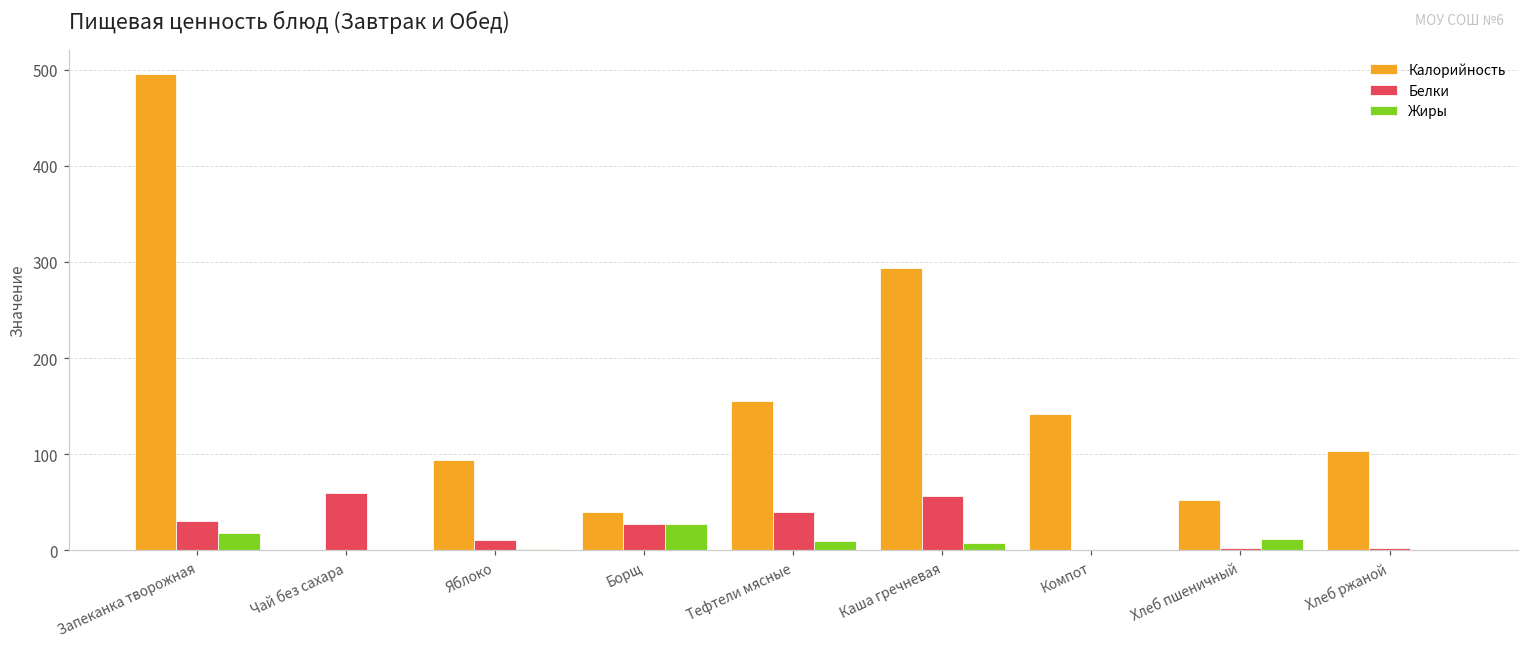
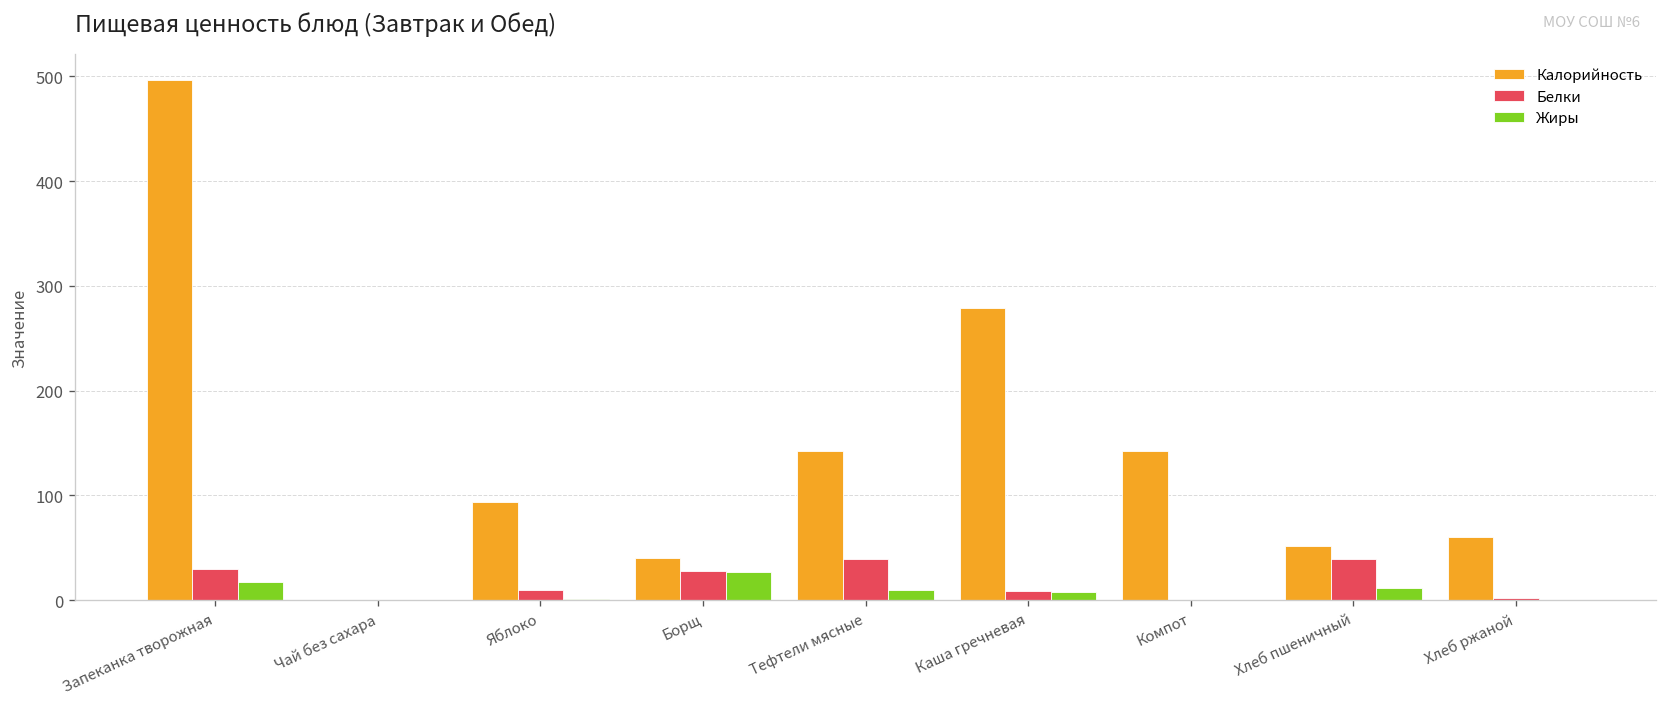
Белки, Чай без сахара: 60 -> 0
Калорийность, Тефтели мясные: 160 -> 140
Калорийность, Каша гречневая: 290 -> 280
Белки, Каша гречневая: 60 -> 10
Белки, Хлеб пшеничный: 0 -> 40
Калорийность, Хлеб ржаной: 100 -> 60
